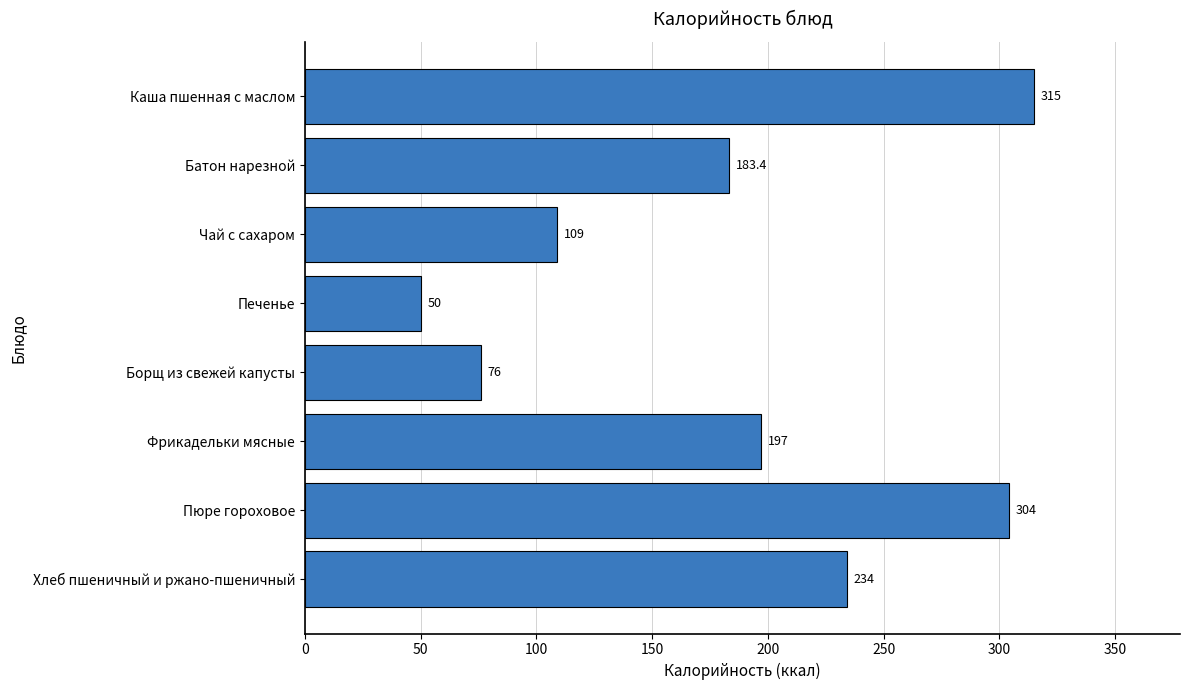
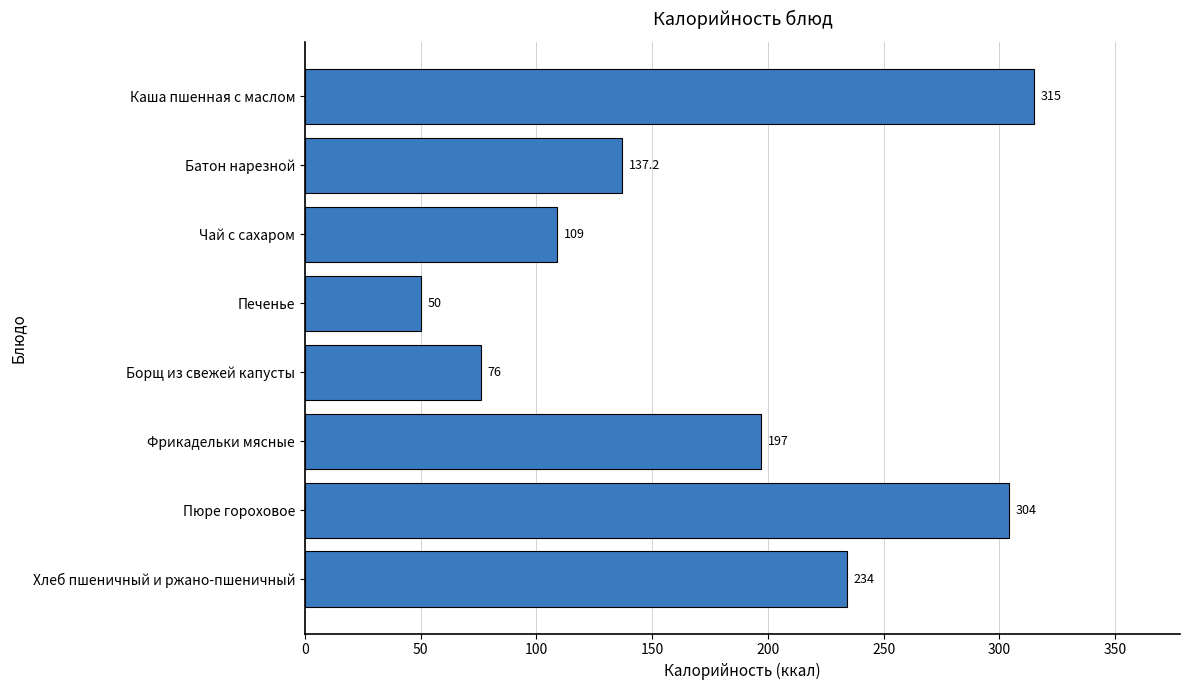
Батон нарезной: 183.4 -> 137.2
